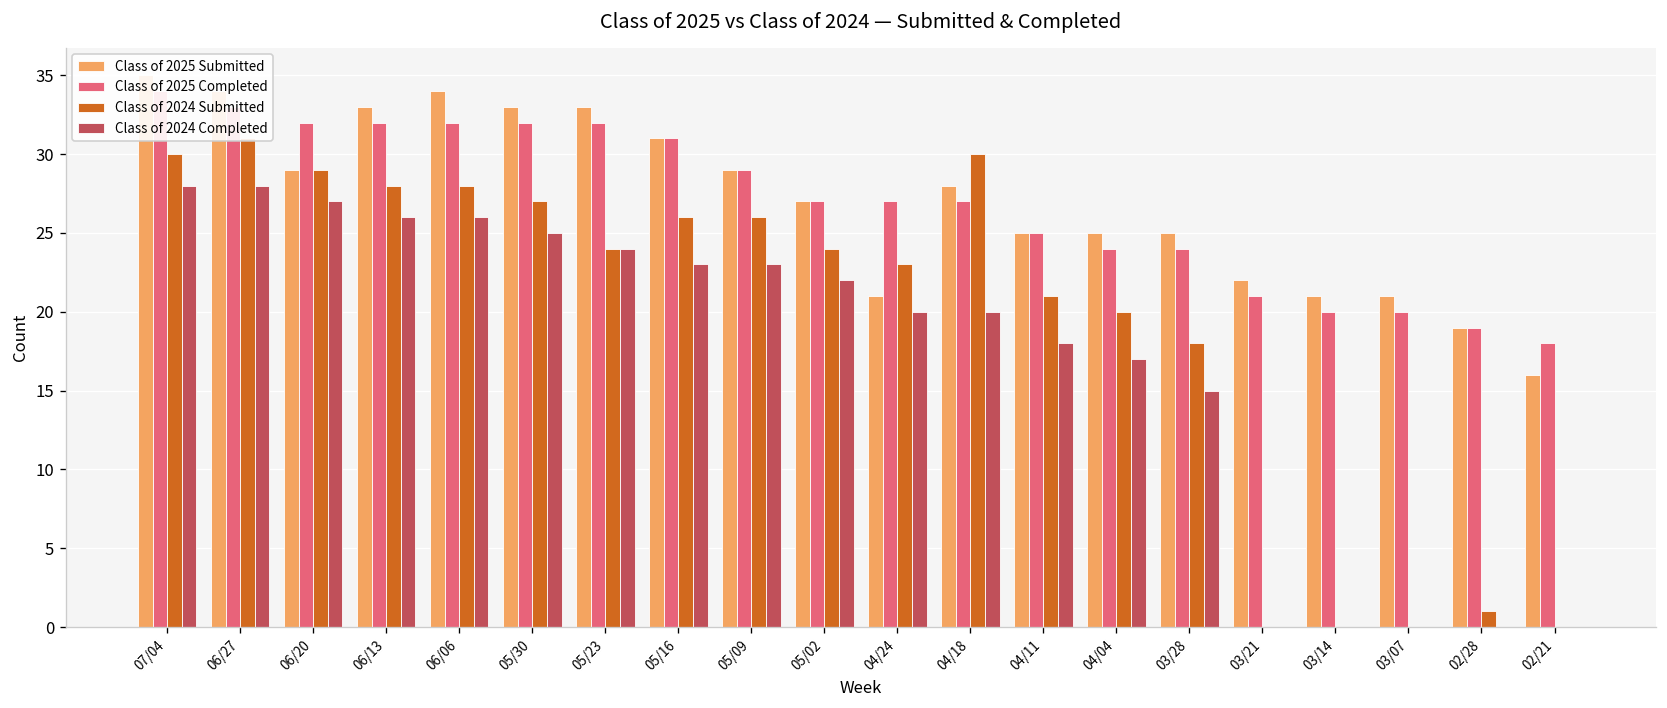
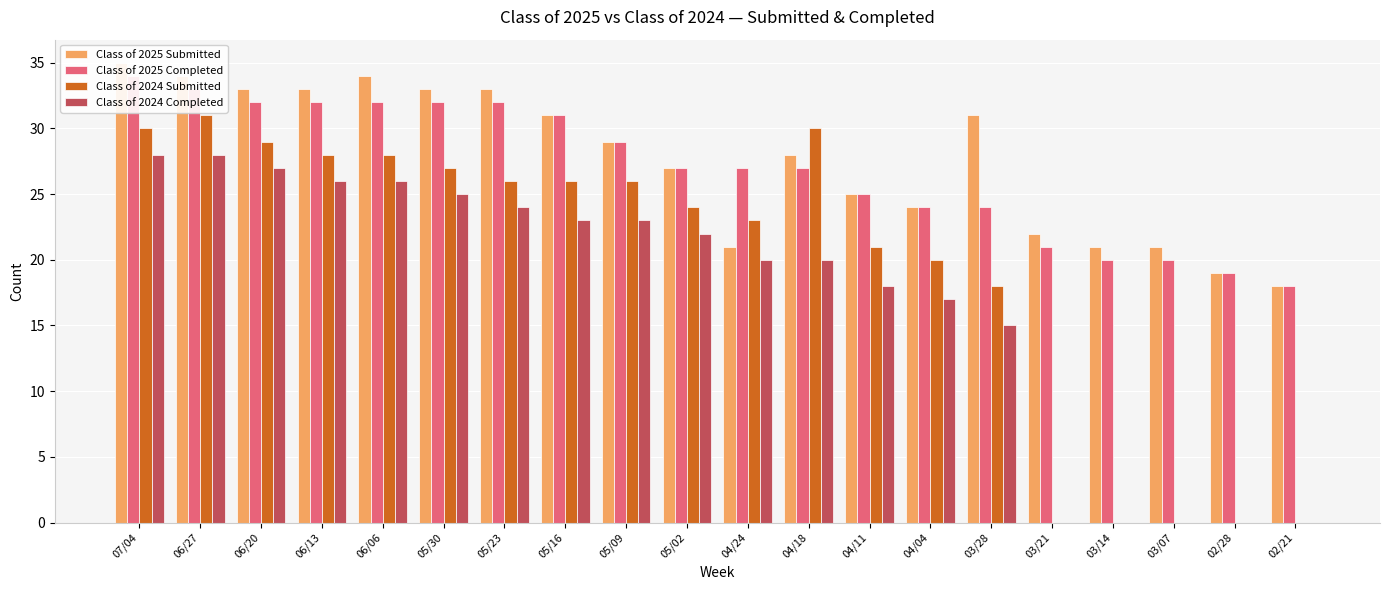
Class of 2025 Submitted, 06/20: 29 -> 33
Class of 2024 Submitted, 05/23: 24 -> 26
Class of 2025 Submitted, 04/04: 25 -> 24
Class of 2025 Submitted, 03/28: 25 -> 31
Class of 2024 Submitted, 02/28: 1 -> 0
Class of 2025 Submitted, 02/21: 16 -> 18
